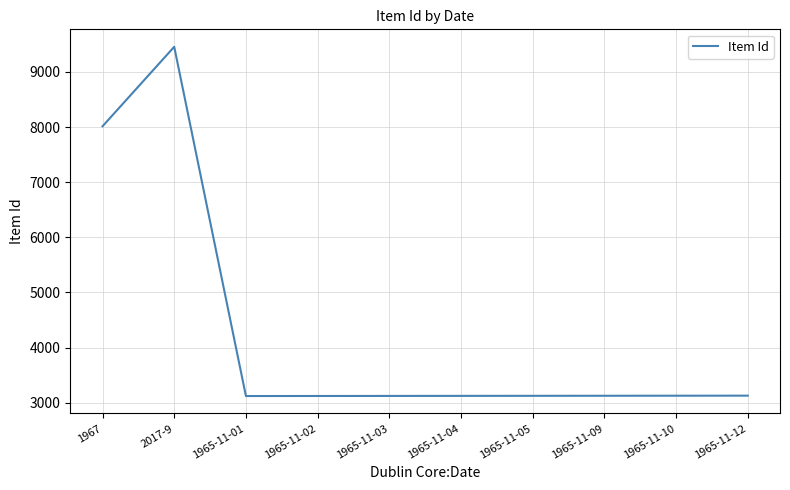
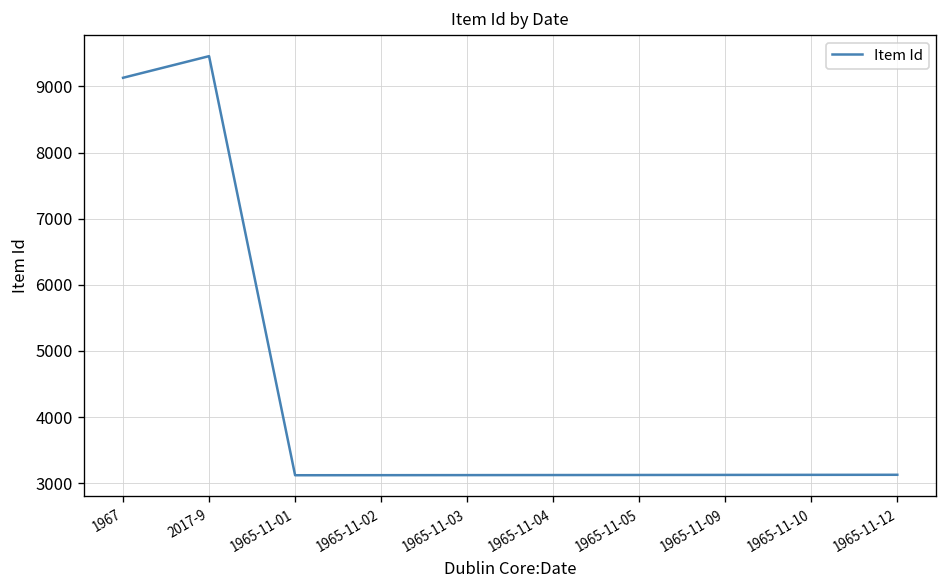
1967: 8000 -> 9100
